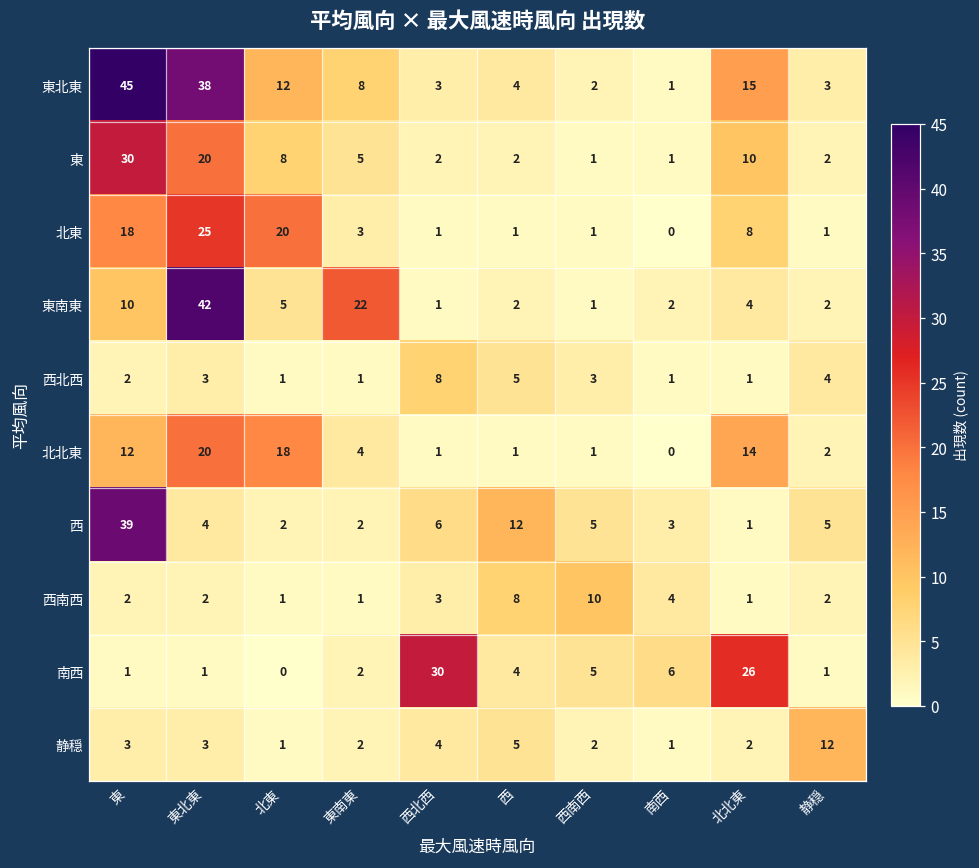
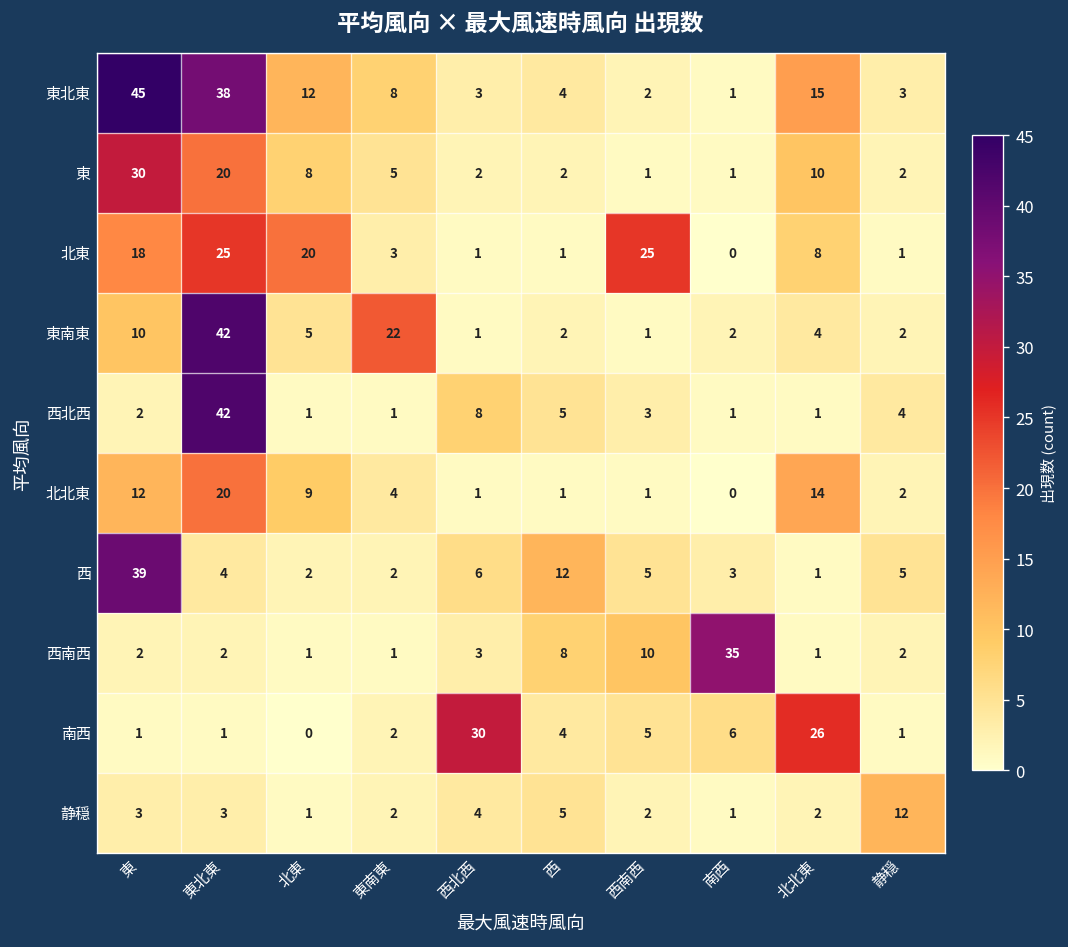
北東, 西南西: 1 -> 25
西北西, 東北東: 3 -> 42
北北東, 北東: 18 -> 9
西南西, 南西: 4 -> 35
